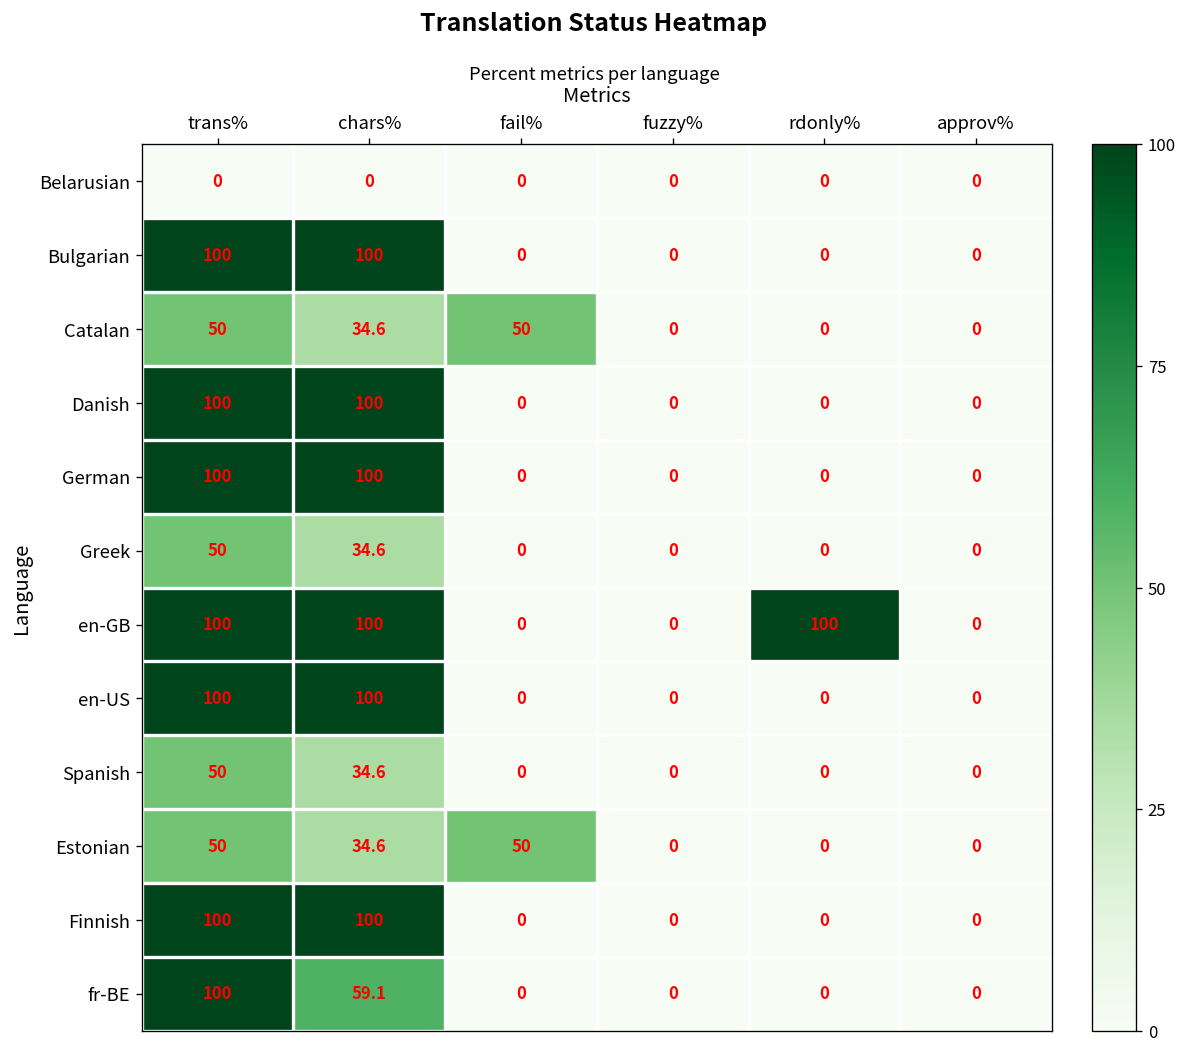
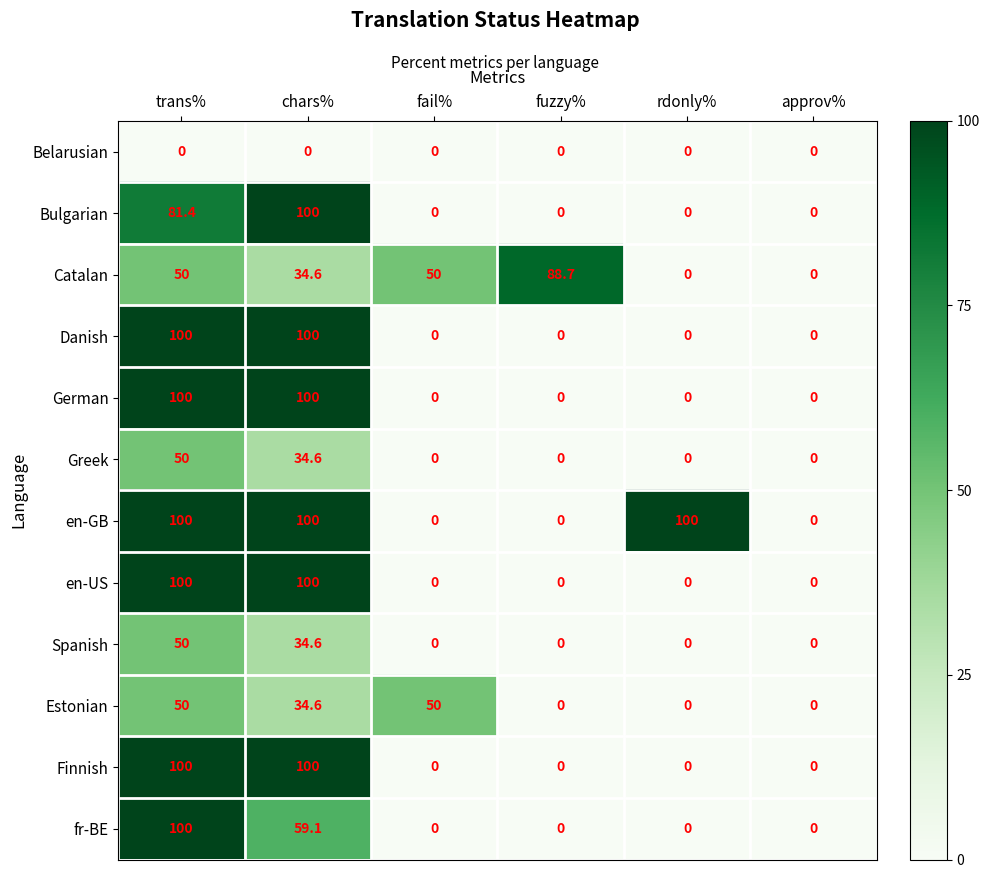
Bulgarian, trans%: 100 -> 81.4
Catalan, fuzzy%: 0 -> 88.7
